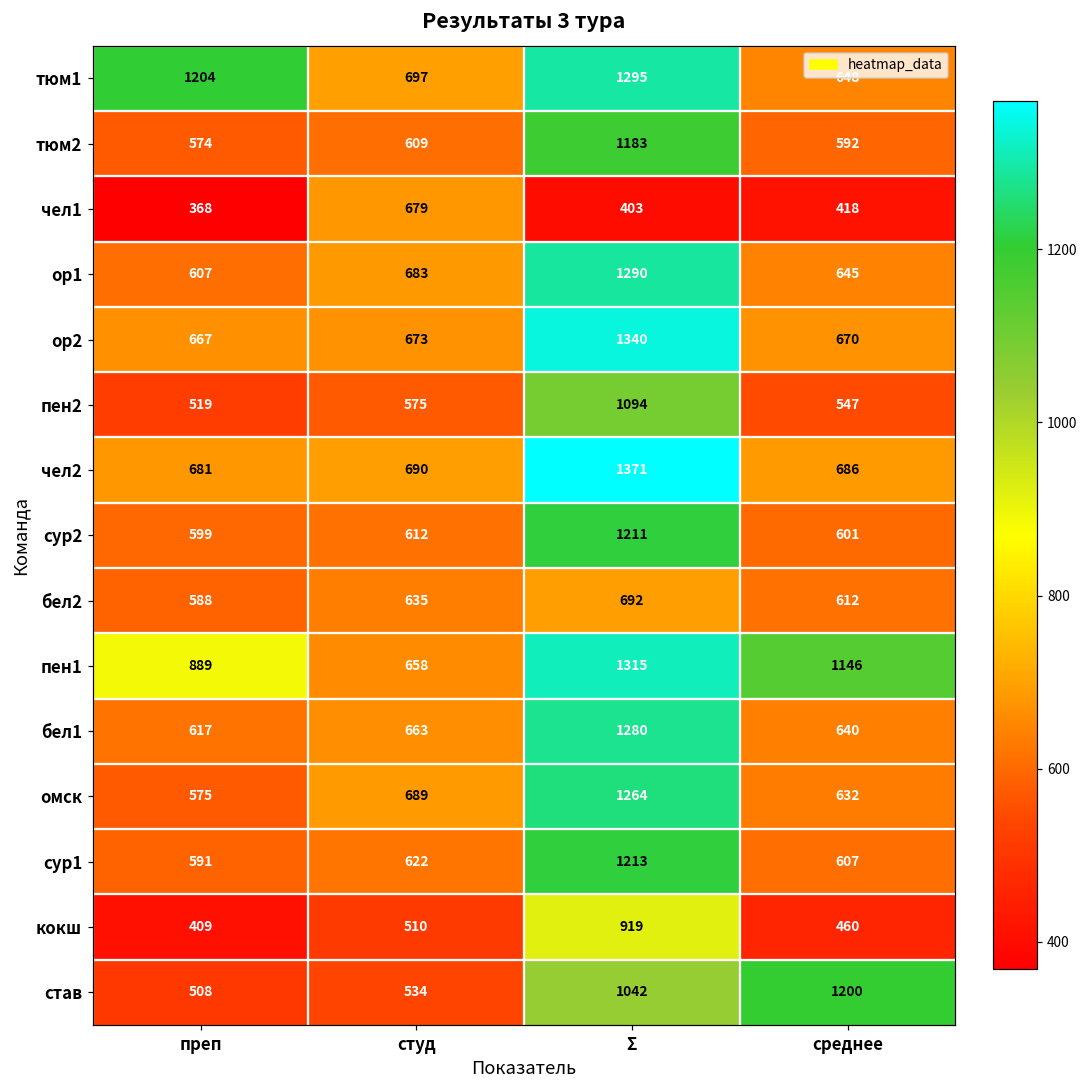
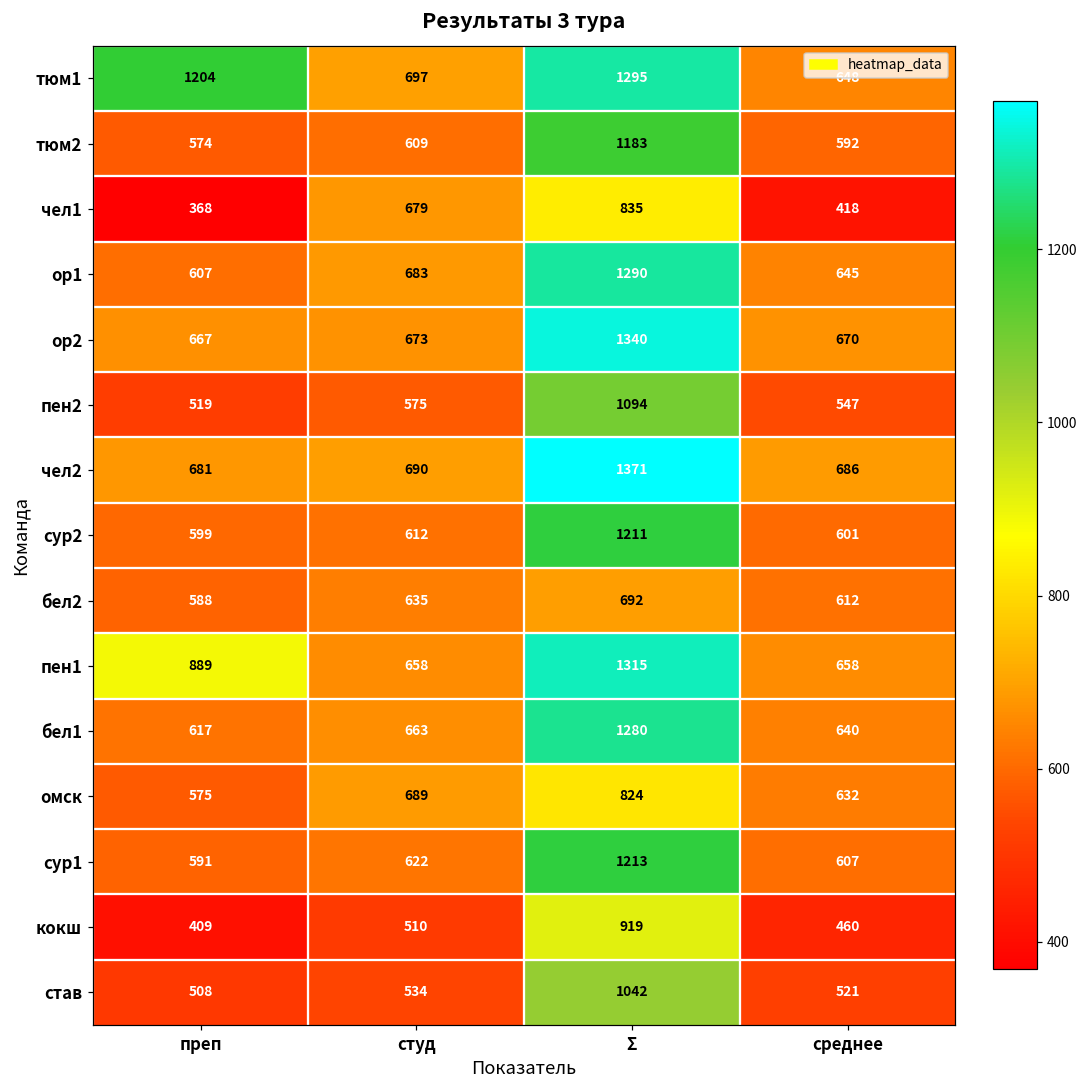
чел1, Σ: 403 -> 835
пен1, среднее: 1146 -> 658
омск, Σ: 1264 -> 824
став, среднее: 1200 -> 521
